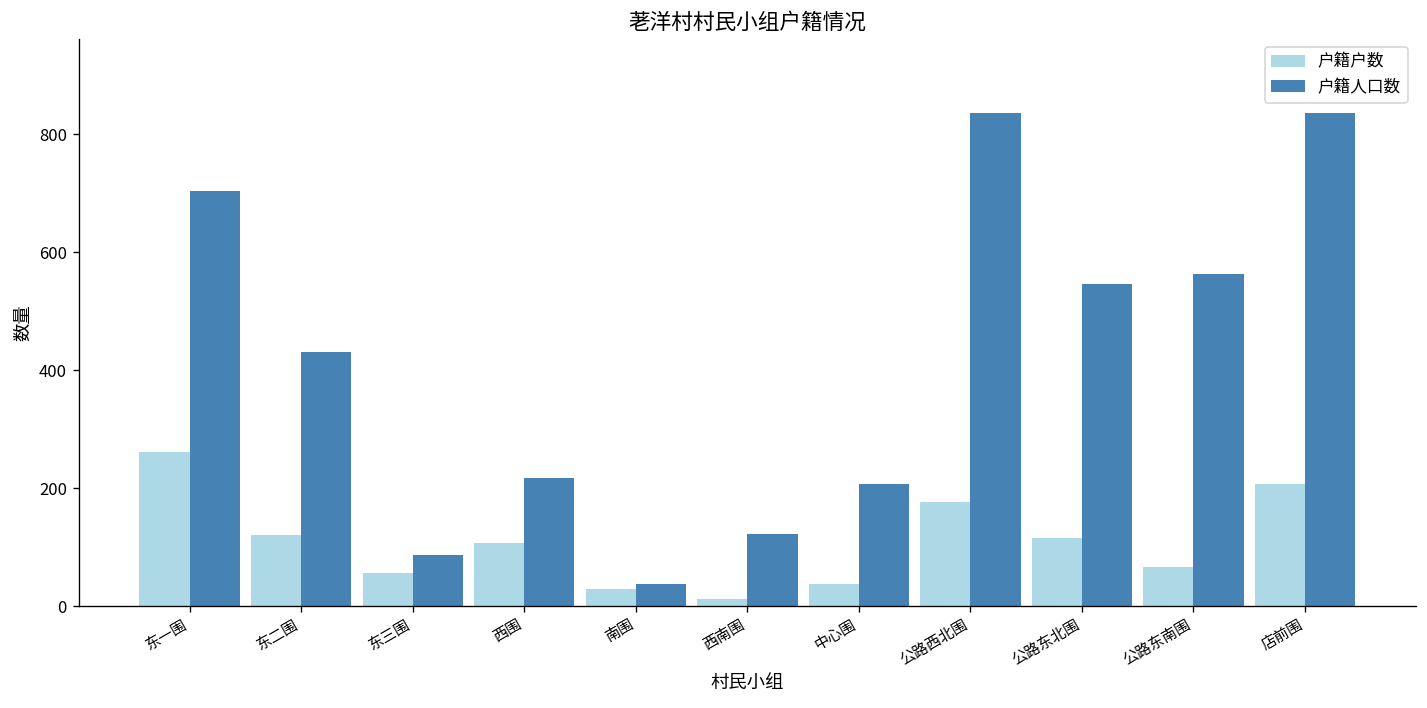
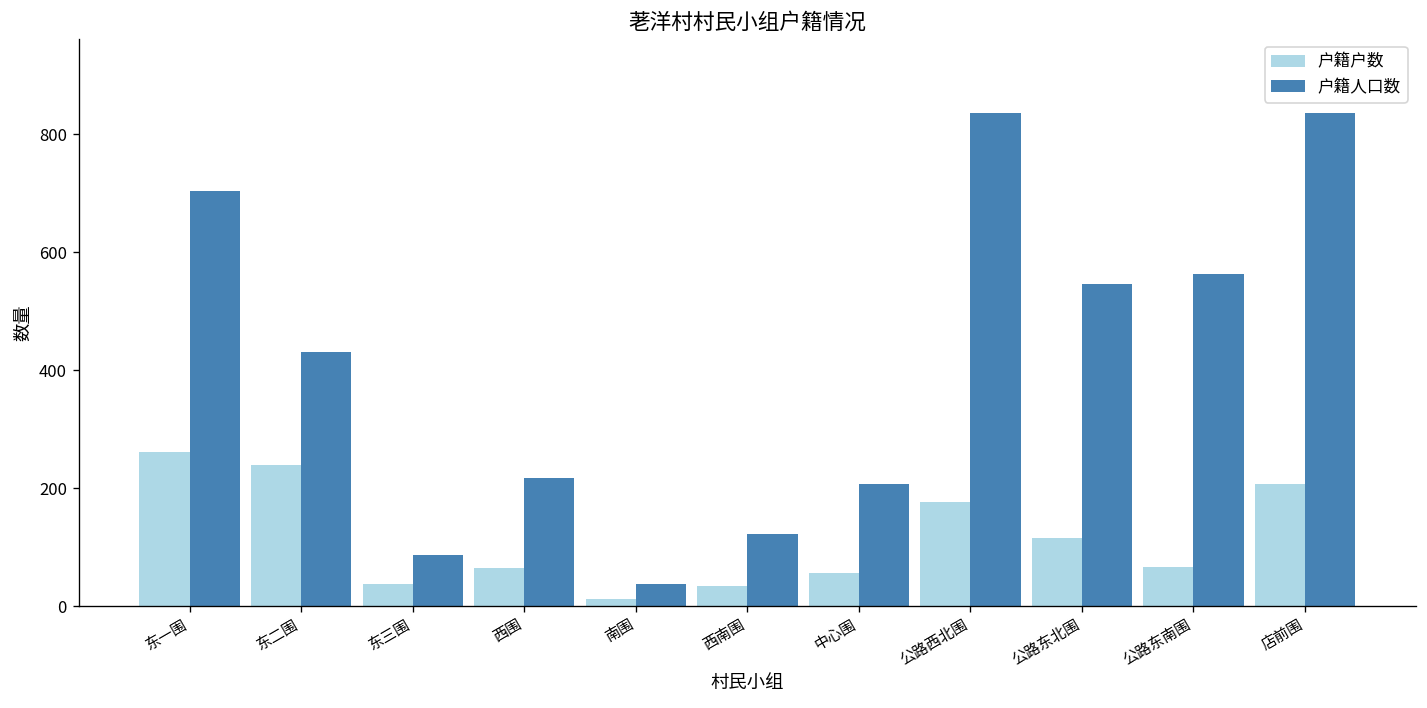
户籍户数, 东二围: 120 -> 240
户籍户数, 东三围: 60 -> 40
户籍户数, 西围: 110 -> 60
户籍户数, 南围: 30 -> 10
户籍户数, 西南围: 10 -> 30
户籍户数, 中心围: 40 -> 60
